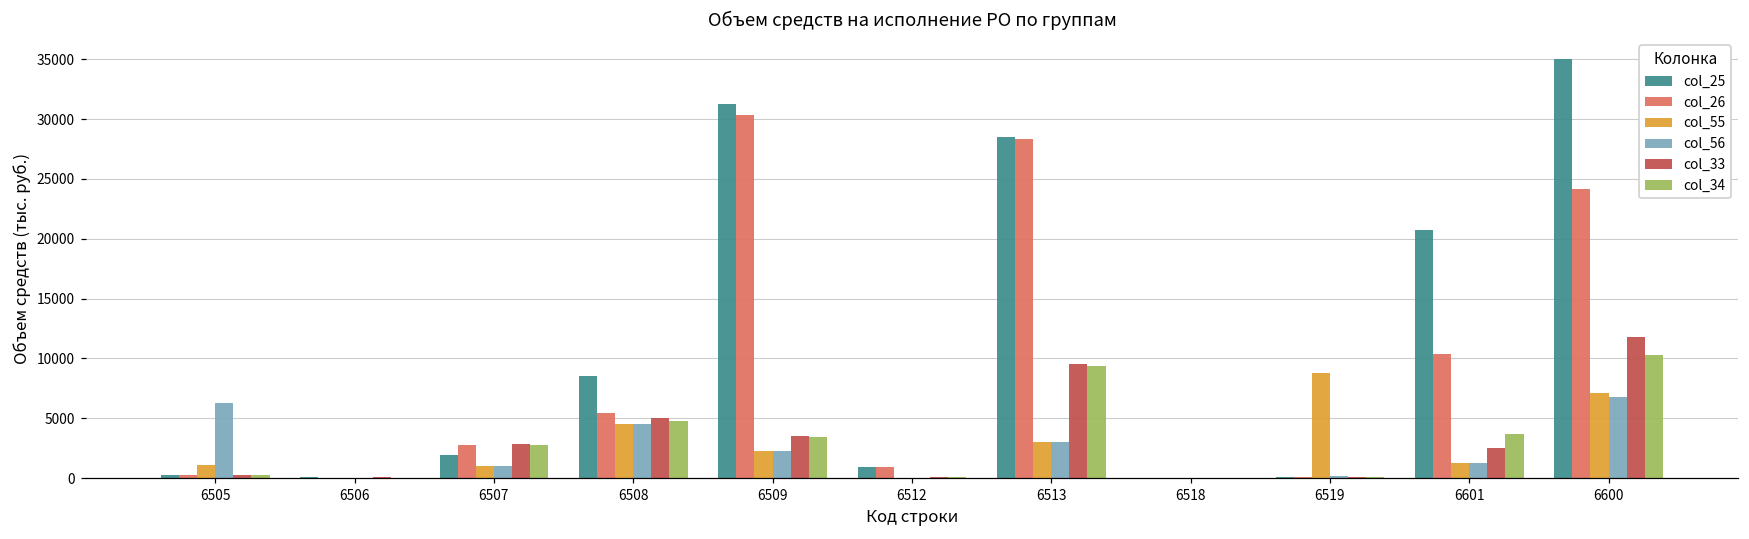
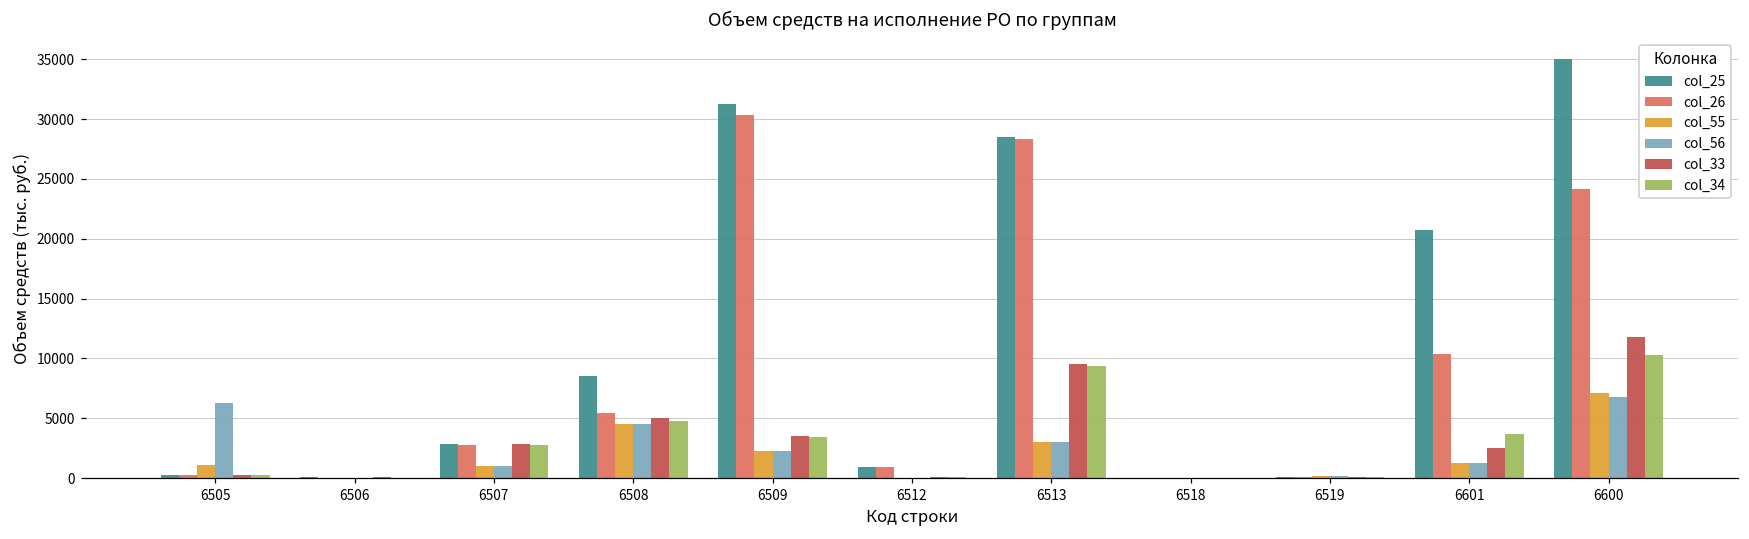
col_25, 6507: 1900 -> 2800
col_55, 6519: 8800 -> 200
